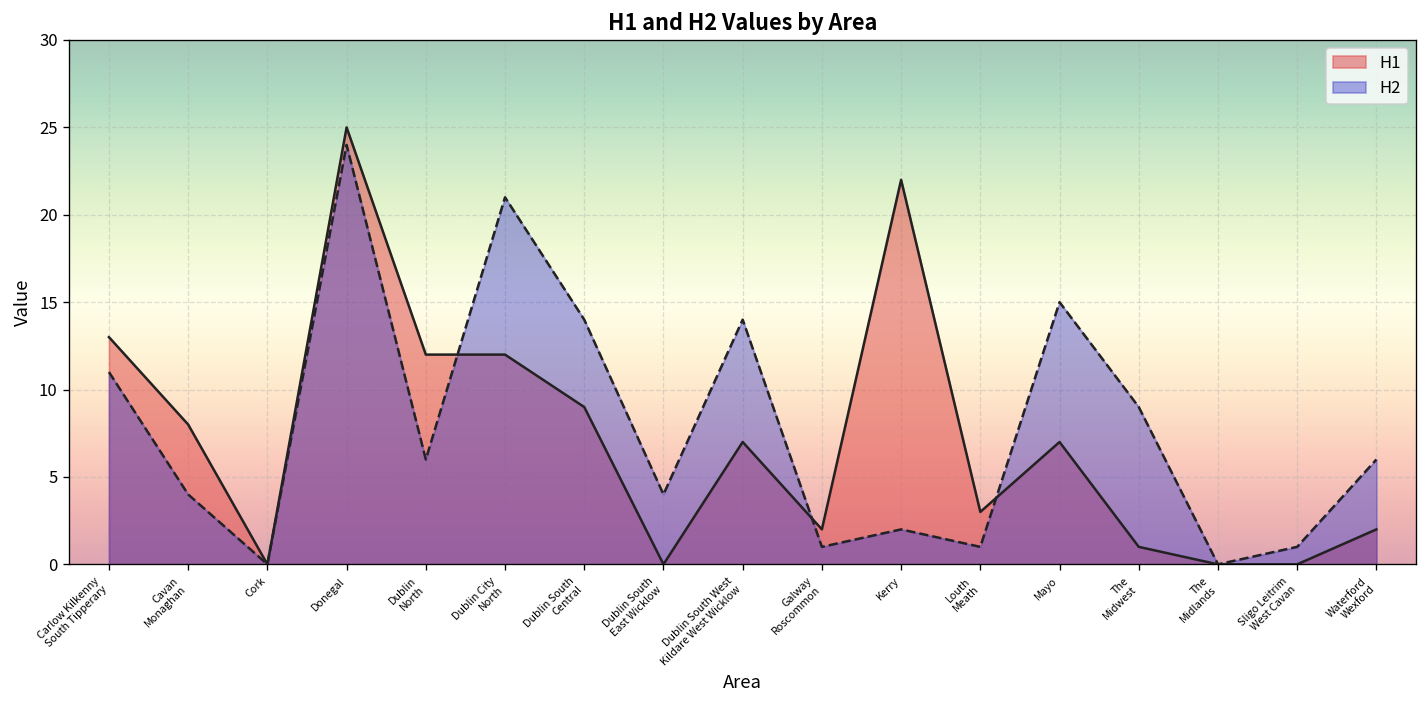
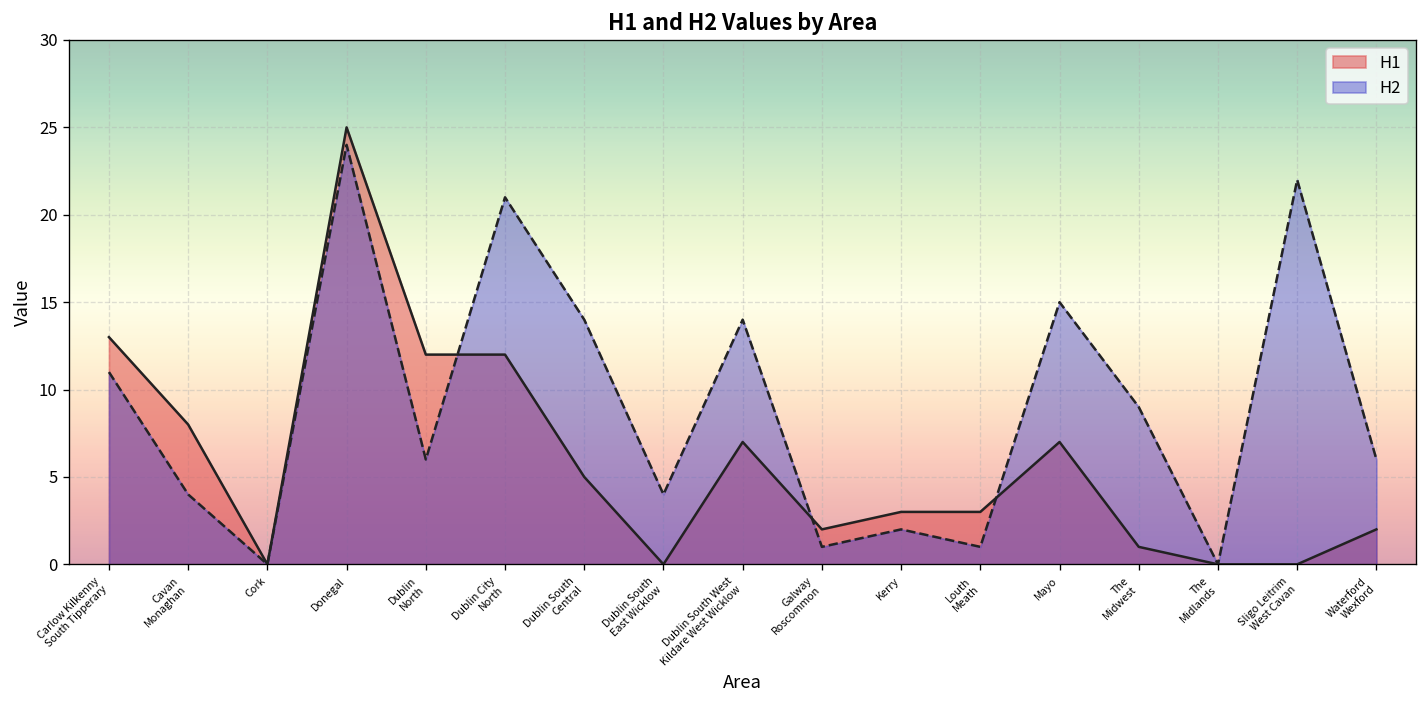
H1, Dublin South Central: 9 -> 5
H1, Kerry: 22 -> 3
H2, Sligo Leitrim West Cavan: 1 -> 22
